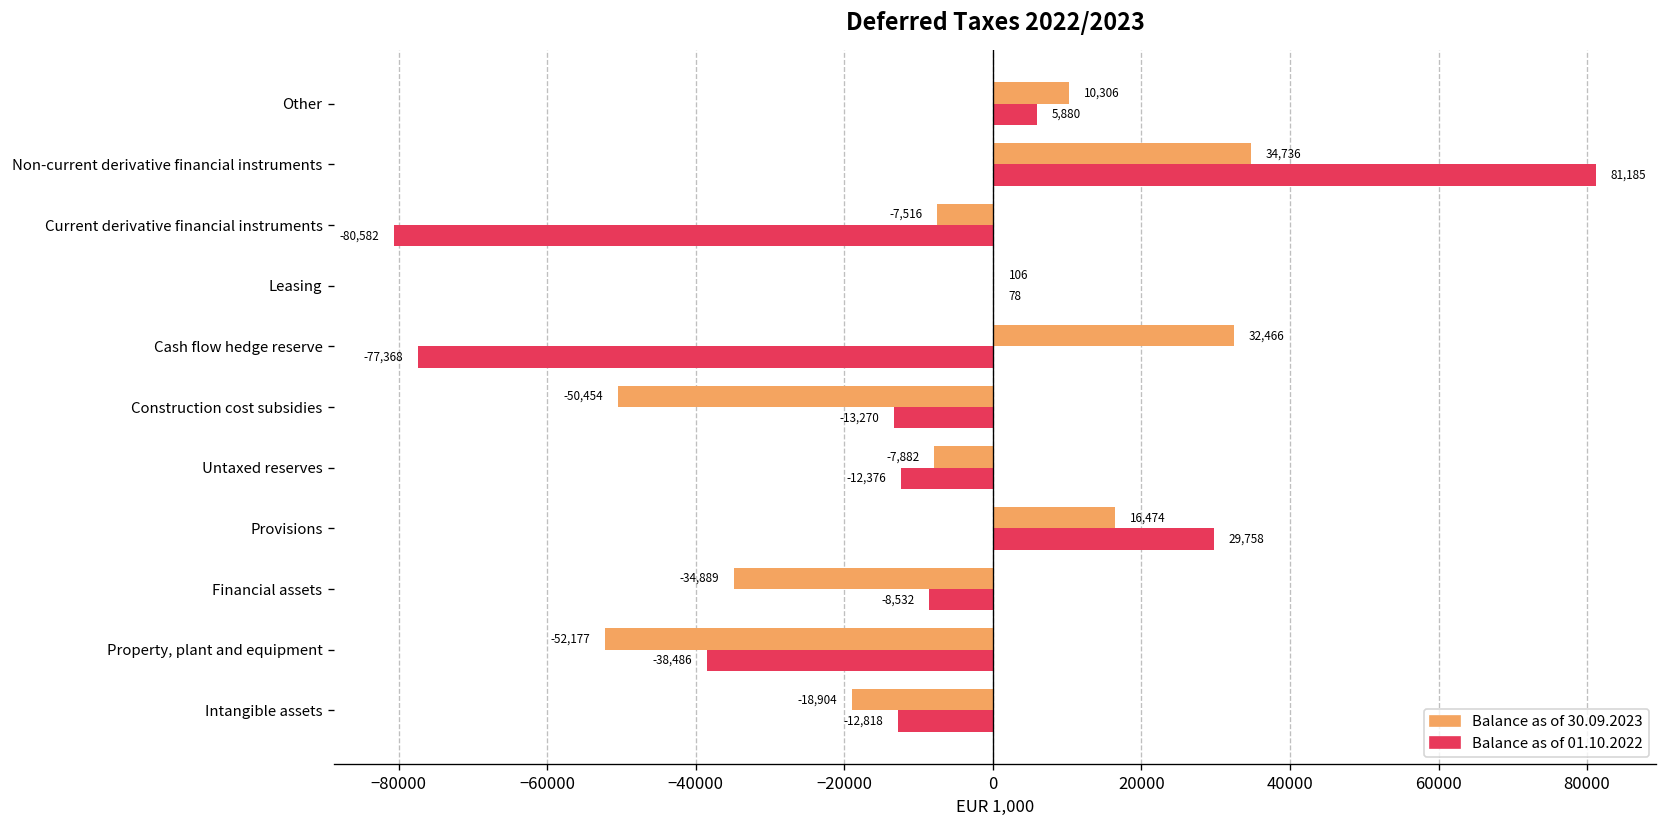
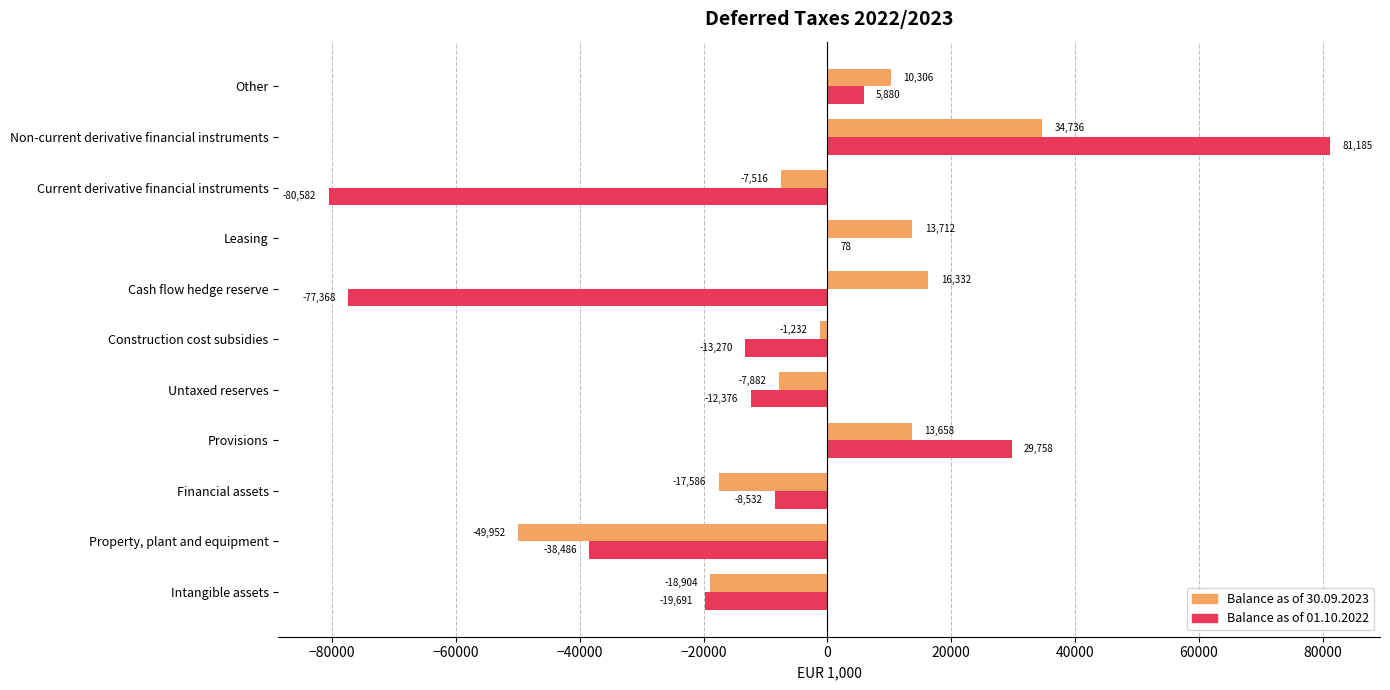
Balance as of 30.09.2023, Leasing: 106 -> 13,712
Balance as of 30.09.2023, Cash flow hedge reserve: 32,466 -> 16,332
Balance as of 30.09.2023, Construction cost subsidies: -50,454 -> -1,232
Balance as of 30.09.2023, Provisions: 16,474 -> 13,658
Balance as of 30.09.2023, Financial assets: -34,889 -> -17,586
Balance as of 30.09.2023, Property, plant and equipment: -52,177 -> -49,952
Balance as of 01.10.2022, Intangible assets: -12,818 -> -19,691
